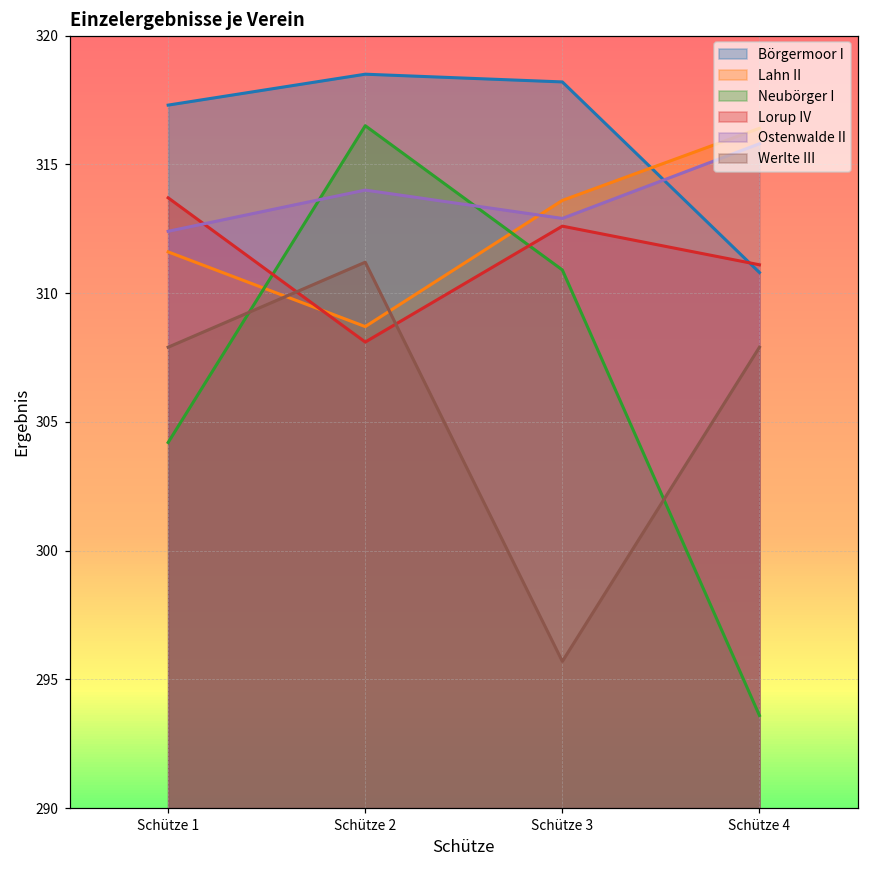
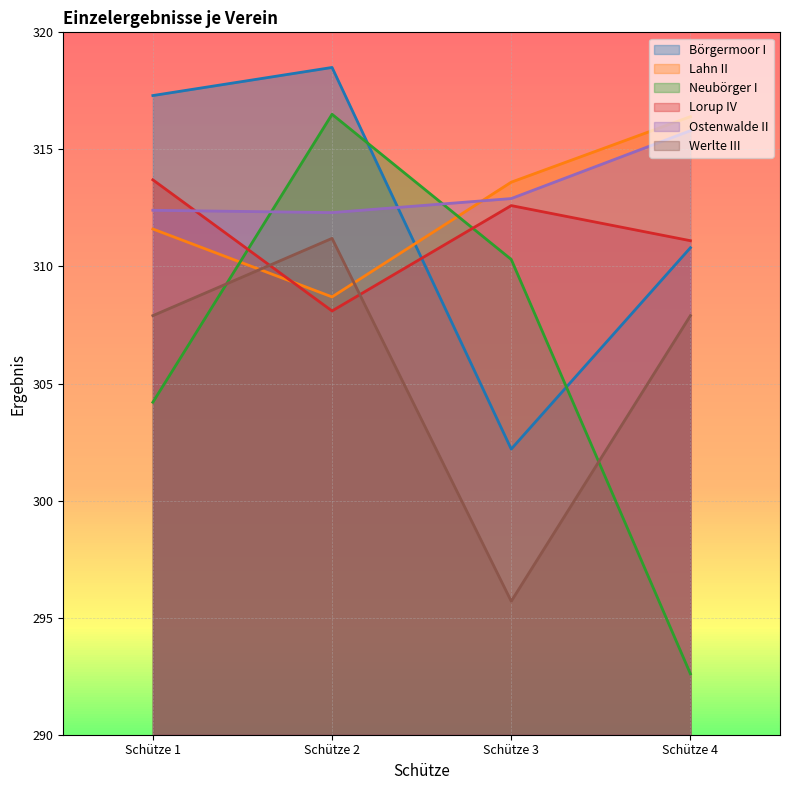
Ostenwalde II, Schütze 2: 314.0 -> 312.3
Börgermoor I, Schütze 3: 318.2 -> 302.2
Neubörger I, Schütze 3: 310.9 -> 310.3
Neubörger I, Schütze 4: 293.6 -> 292.6
